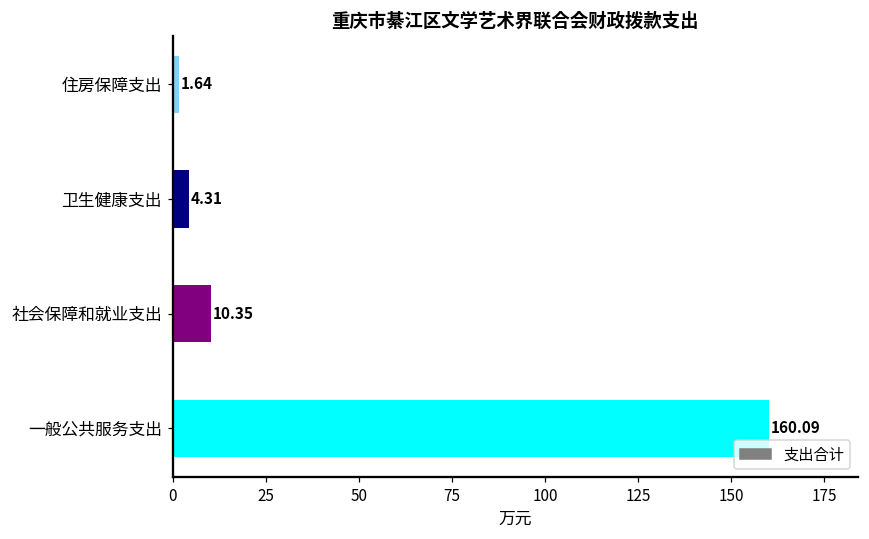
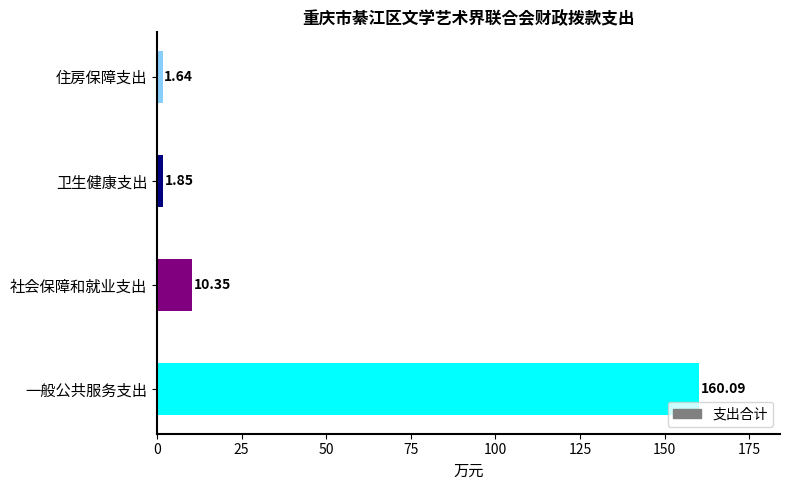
卫生健康支出: 4.31 -> 1.85
